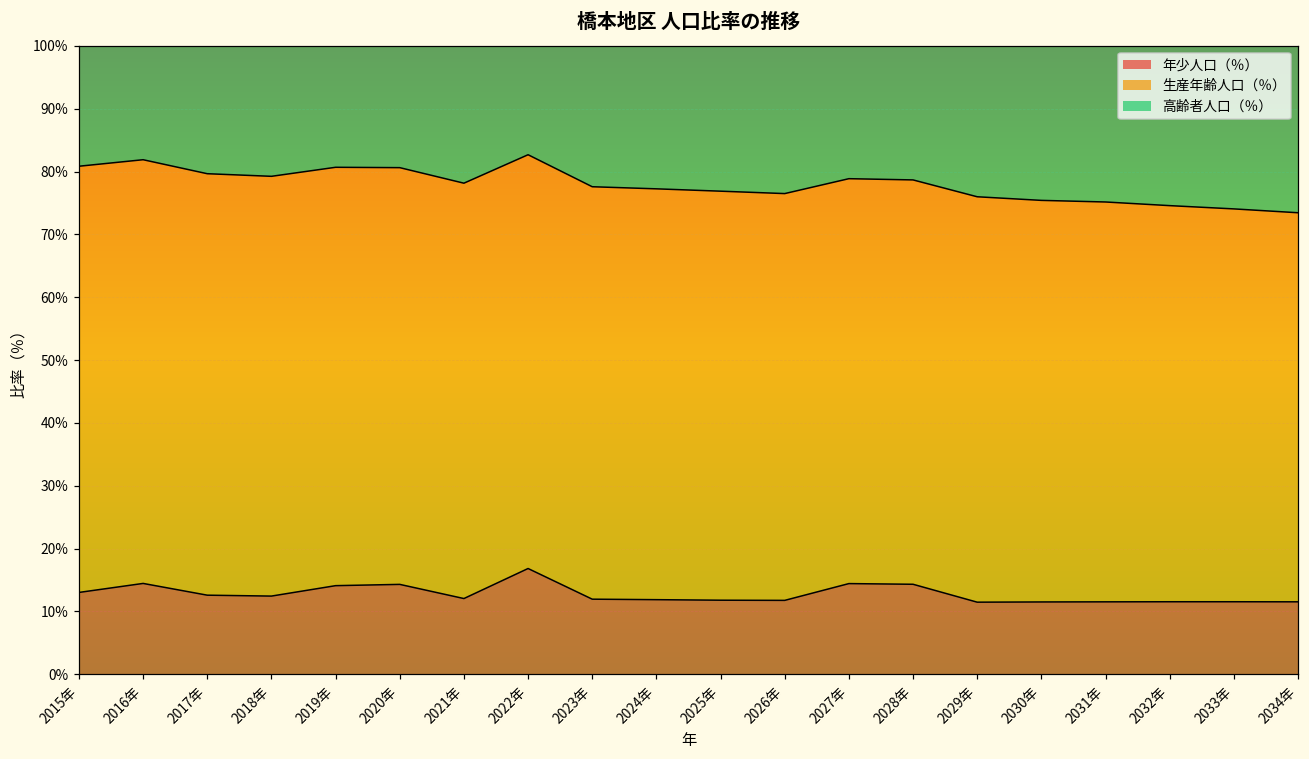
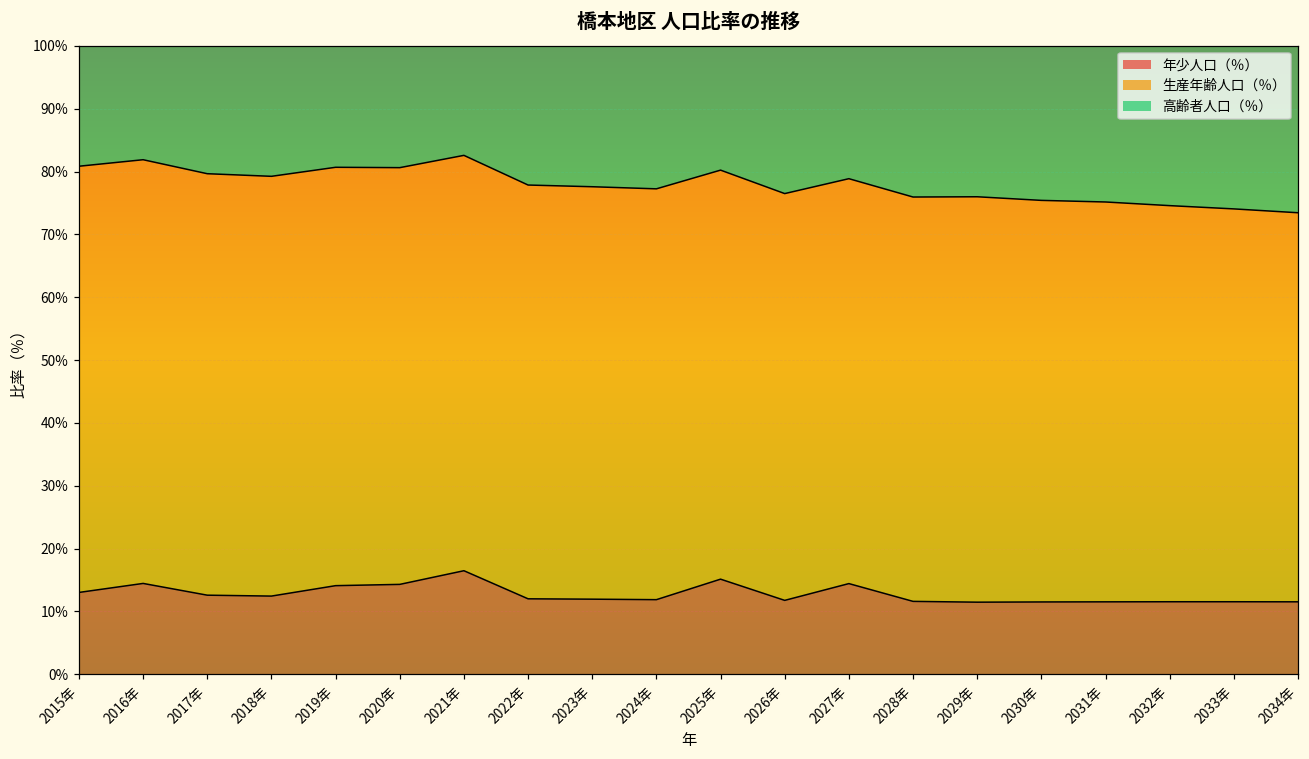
年少人口（％）, 2021年: 12% -> 16%
年少人口（％）, 2022年: 17% -> 12%
年少人口（％）, 2025年: 12% -> 15%
年少人口（％）, 2028年: 14% -> 12%
